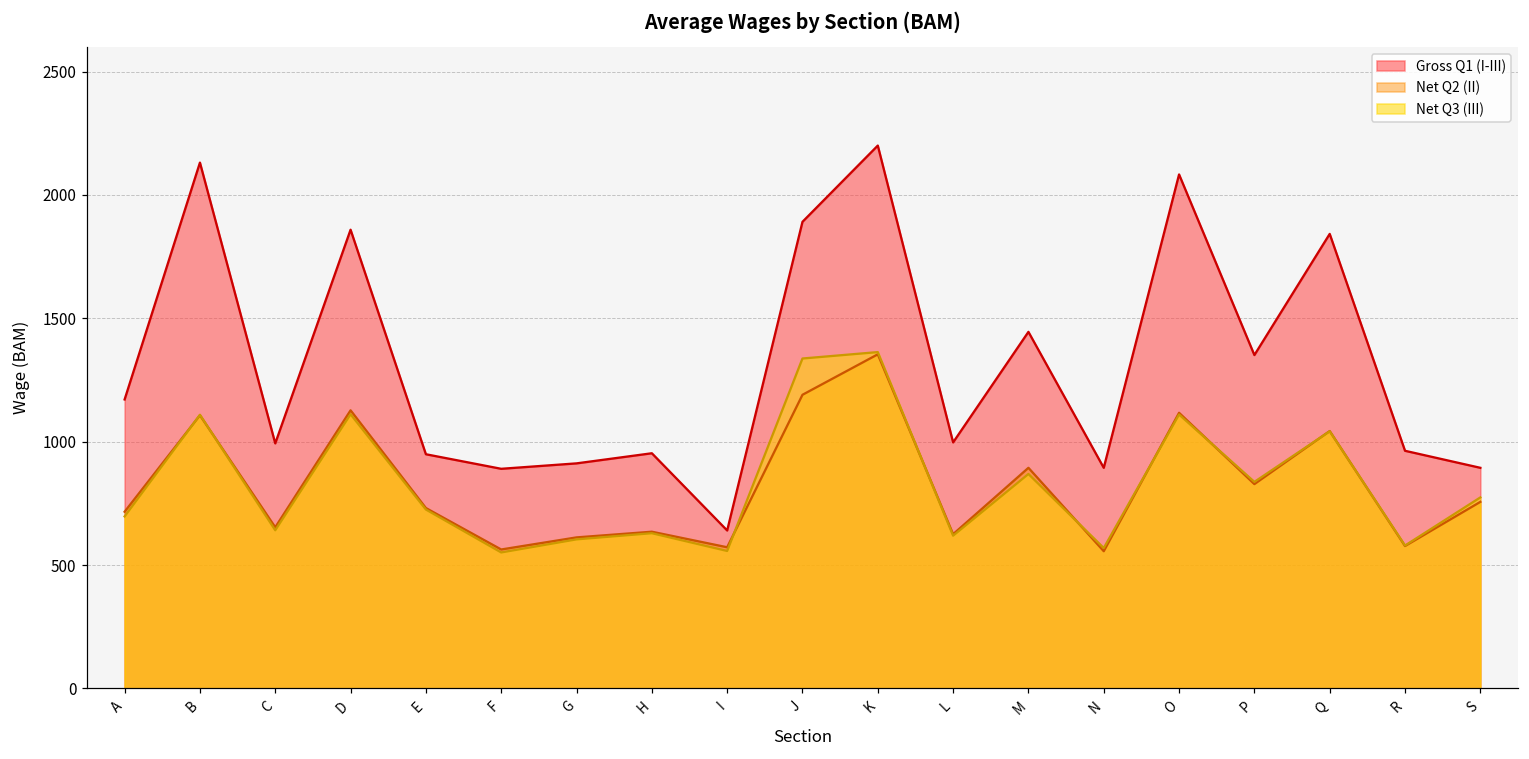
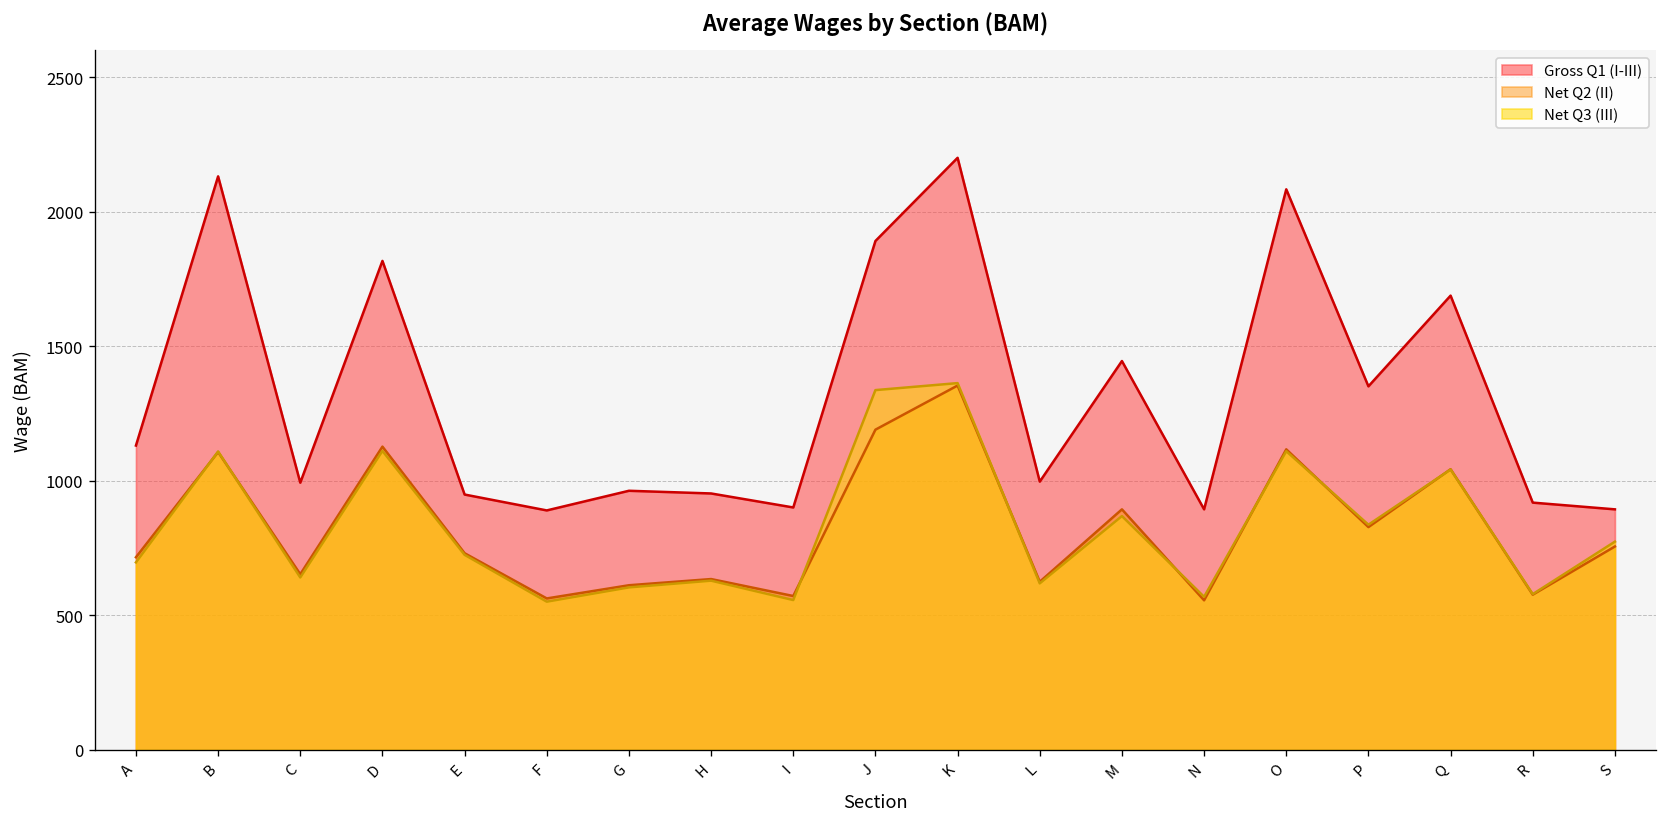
Gross Q1 (I-III), A: 1170 -> 1130
Gross Q1 (I-III), D: 1860 -> 1820
Gross Q1 (I-III), G: 910 -> 960
Gross Q1 (I-III), I: 640 -> 900
Gross Q1 (I-III), Q: 1840 -> 1690
Gross Q1 (I-III), R: 960 -> 920
